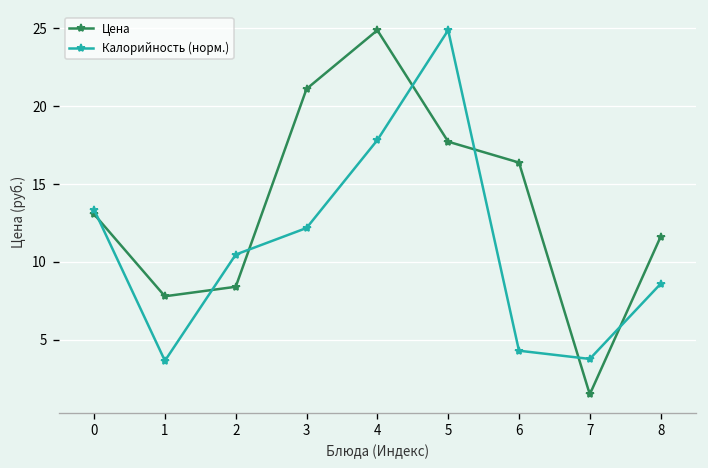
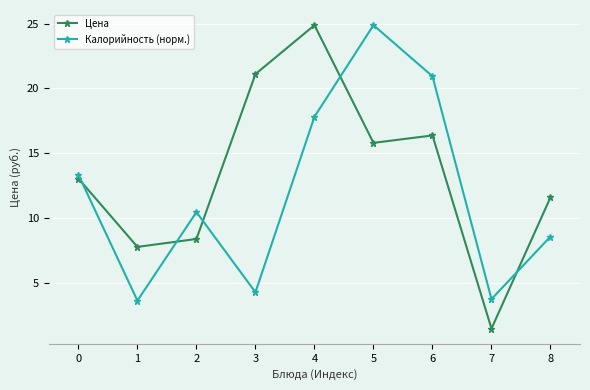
Калорийность (норм.), 3: 12.2 -> 4.3
Цена, 5: 17.7 -> 15.8
Калорийность (норм.), 6: 4.3 -> 20.9
